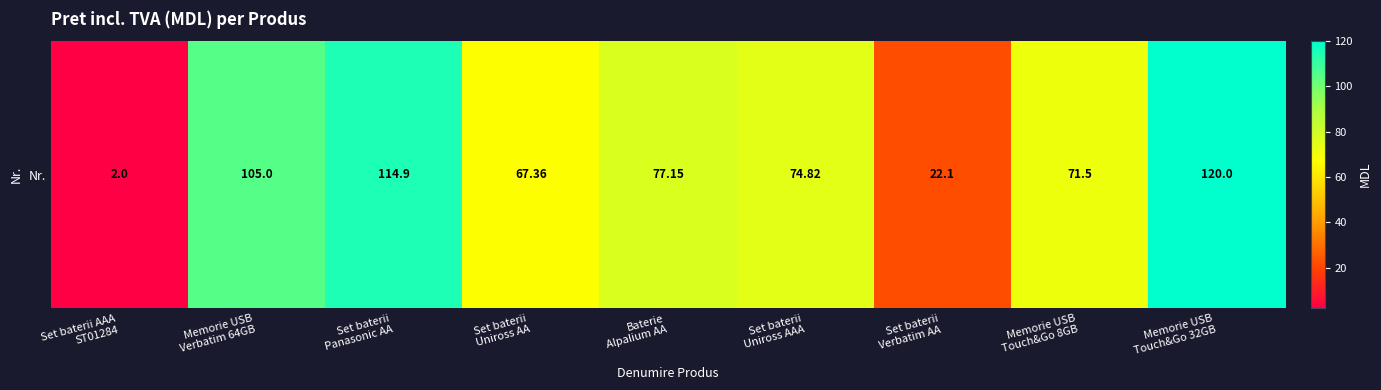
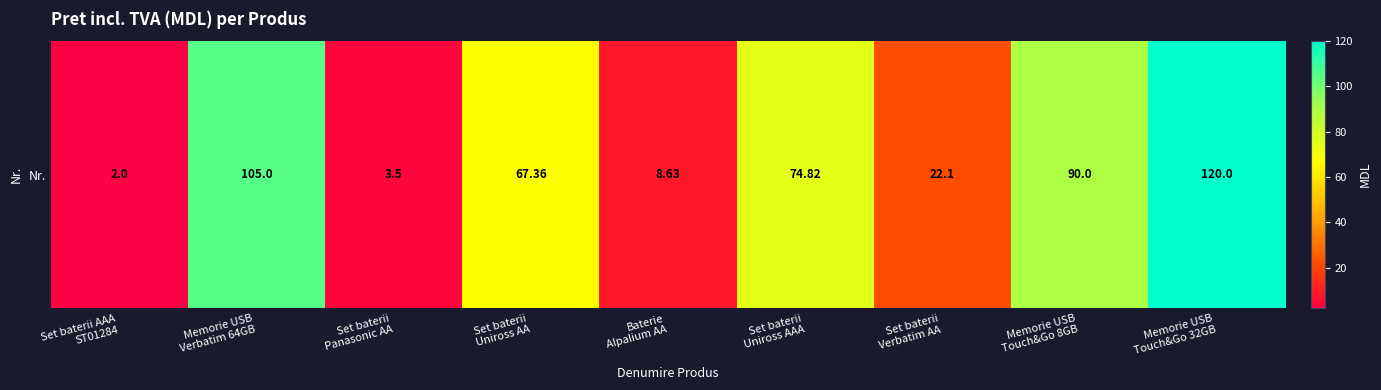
Nr., Set baterii Panasonic AA: 114.9 -> 3.5
Nr., Baterie Alpalium AA: 77.15 -> 8.63
Nr., Memorie USB Touch&Go 8GB: 71.5 -> 90.0
